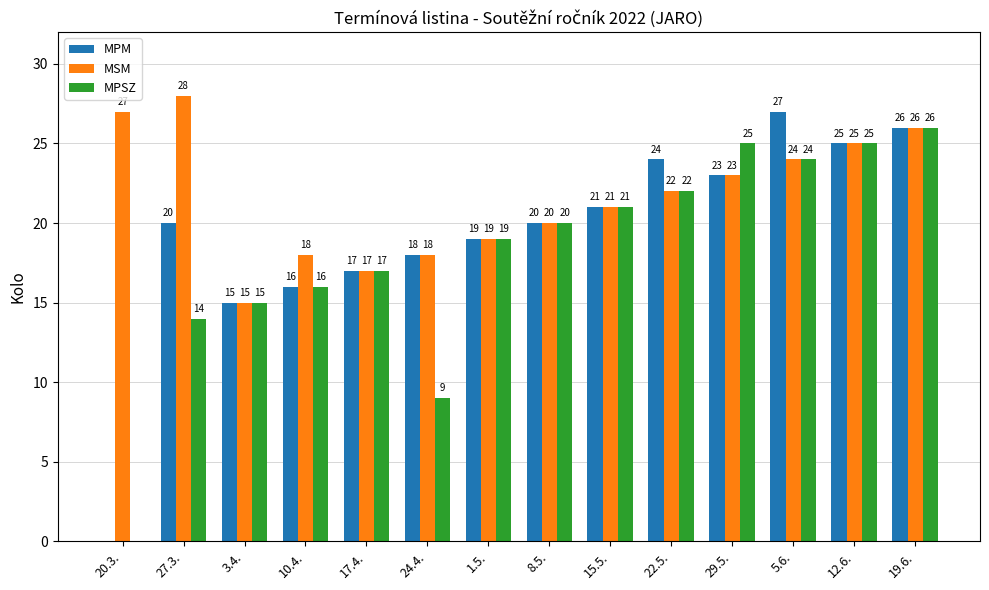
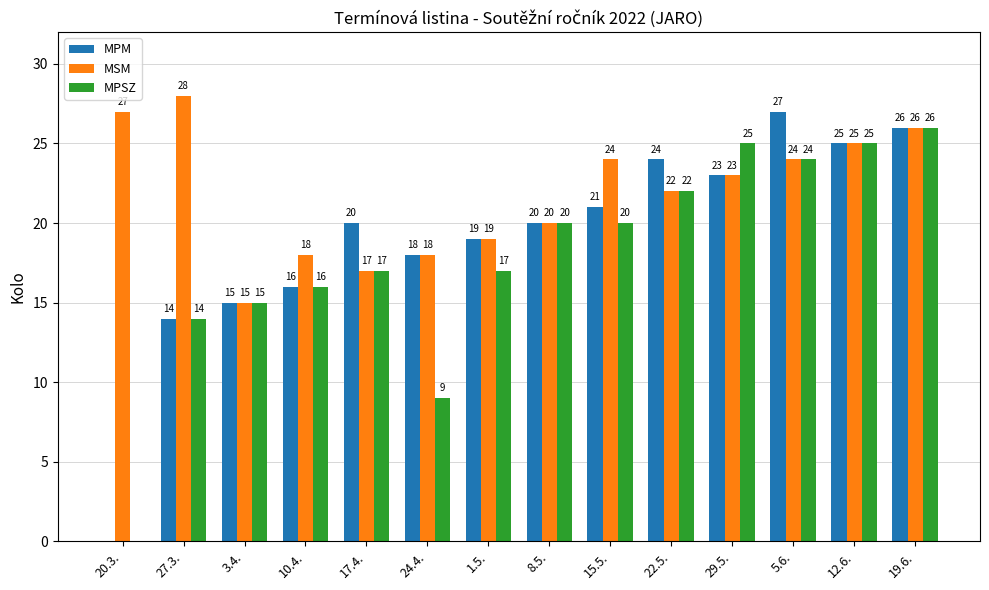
MPM, 27.3.: 20 -> 14
MPM, 17.4.: 17 -> 20
MPSZ, 1.5.: 19 -> 17
MSM, 15.5.: 21 -> 24
MPSZ, 15.5.: 21 -> 20
